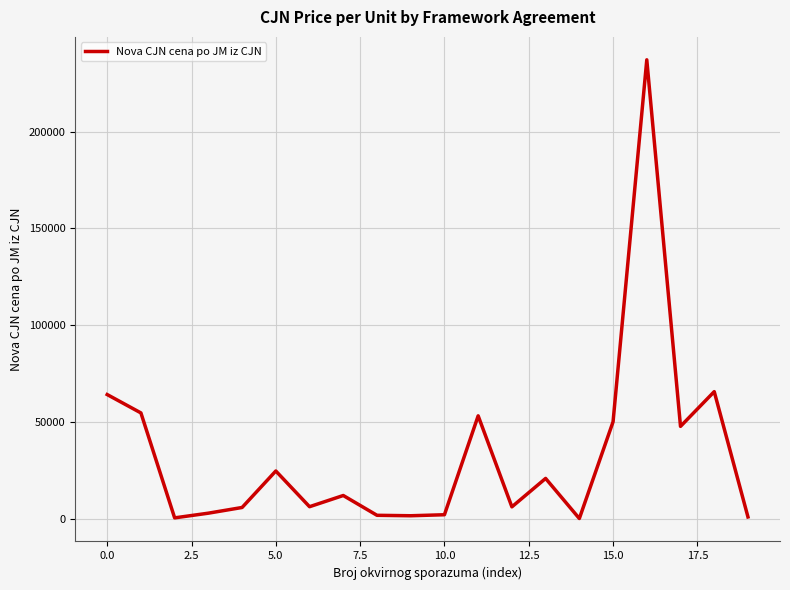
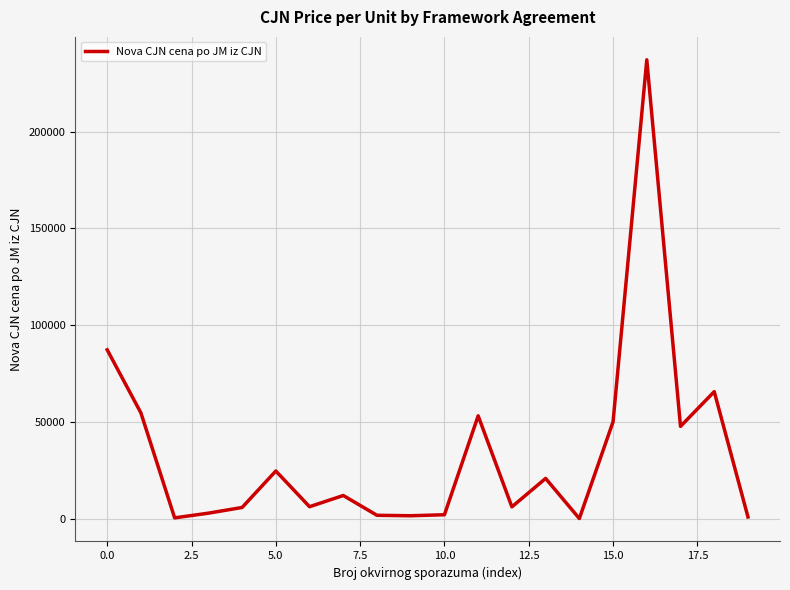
0.0: 64000 -> 87000
